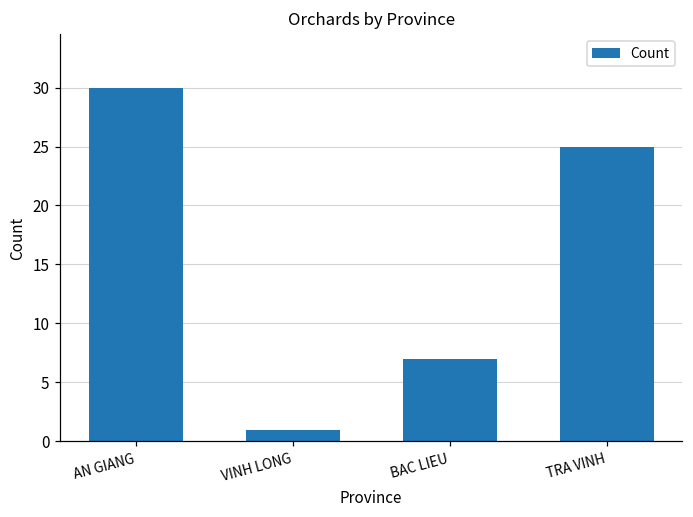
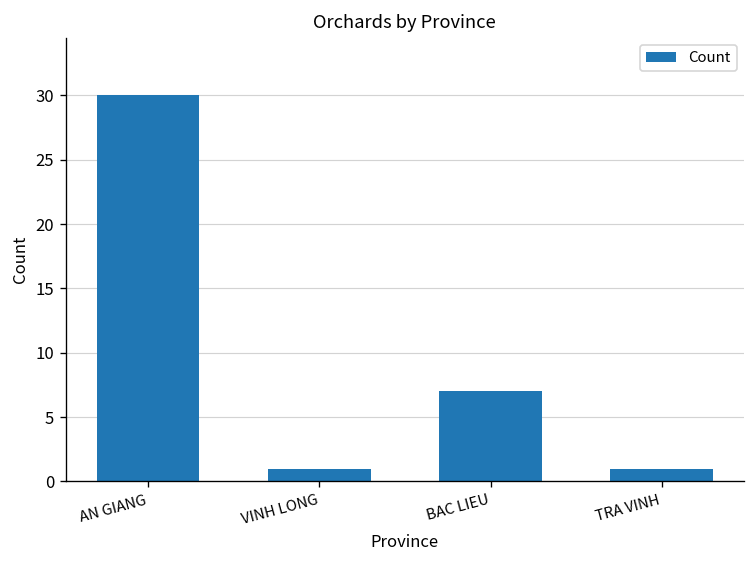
TRA VINH: 25 -> 1
